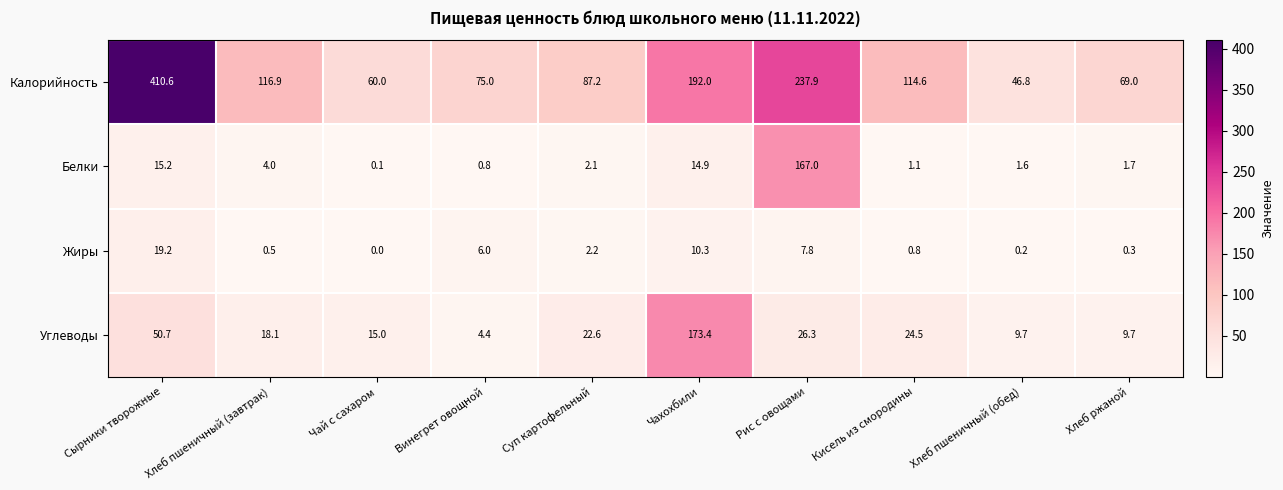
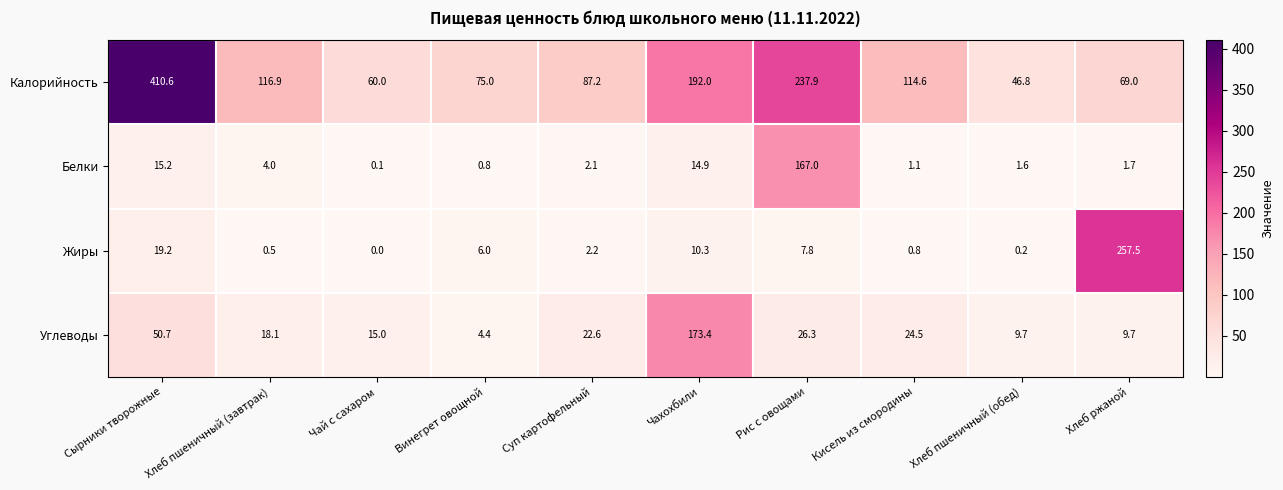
Жиры, Хлеб ржаной: 0.3 -> 257.5
